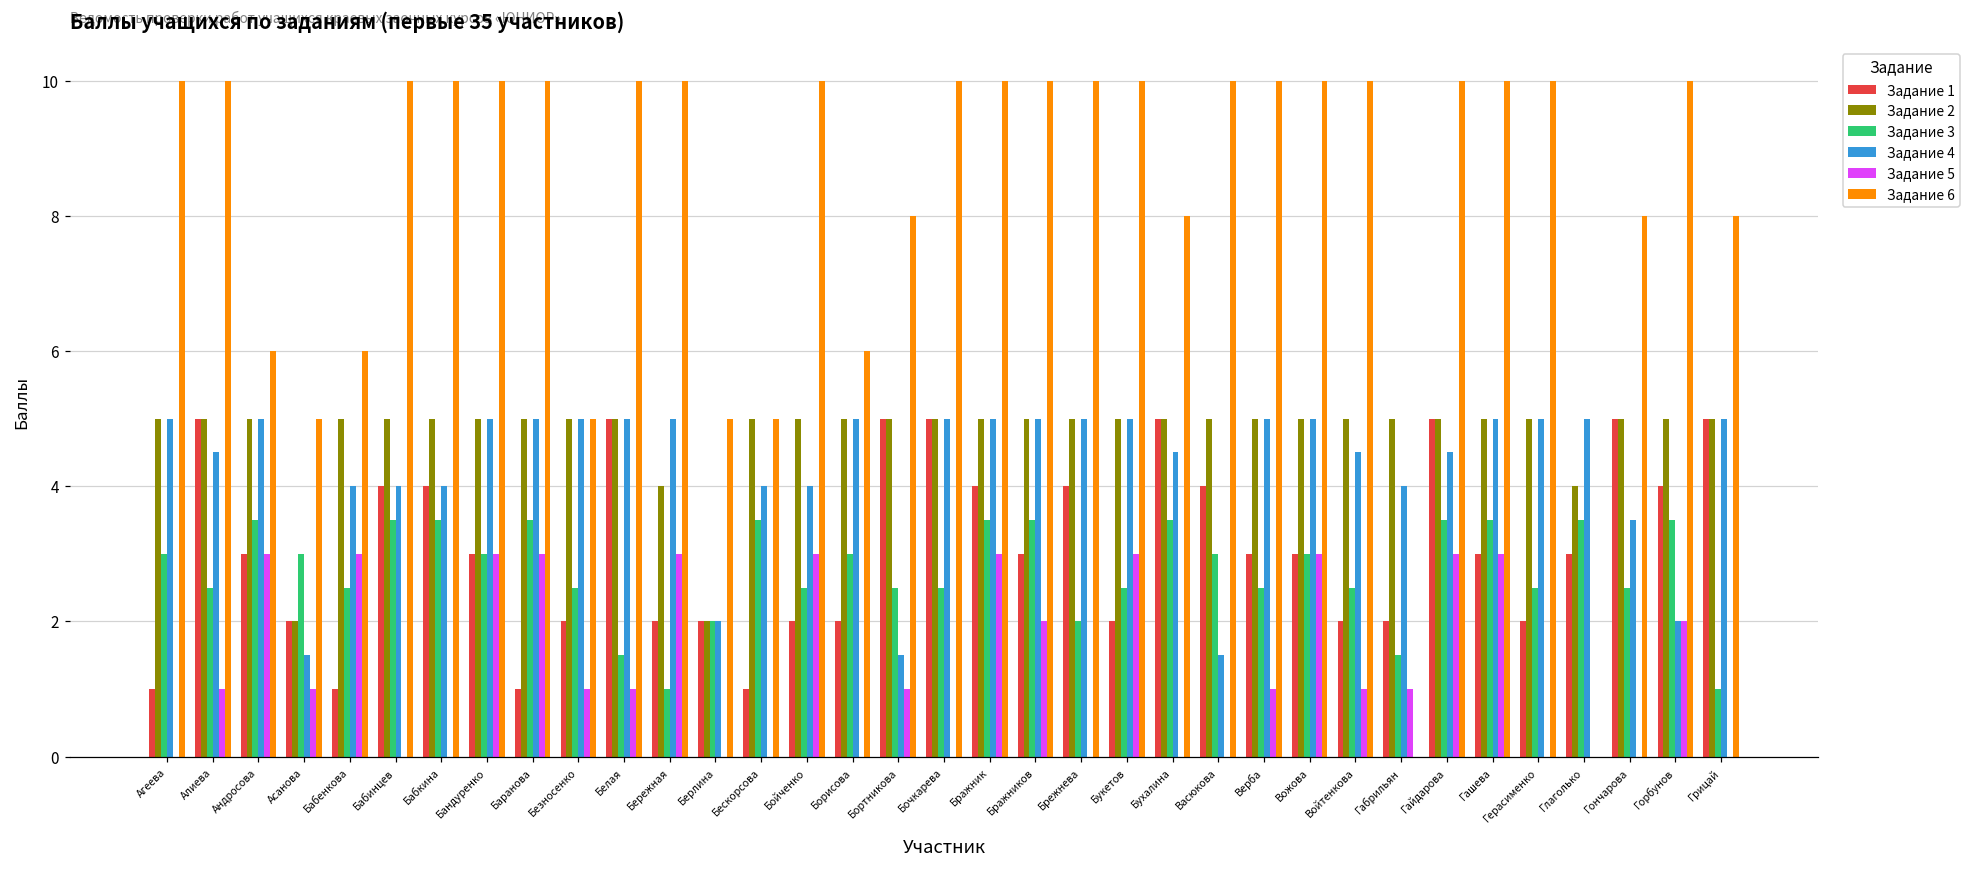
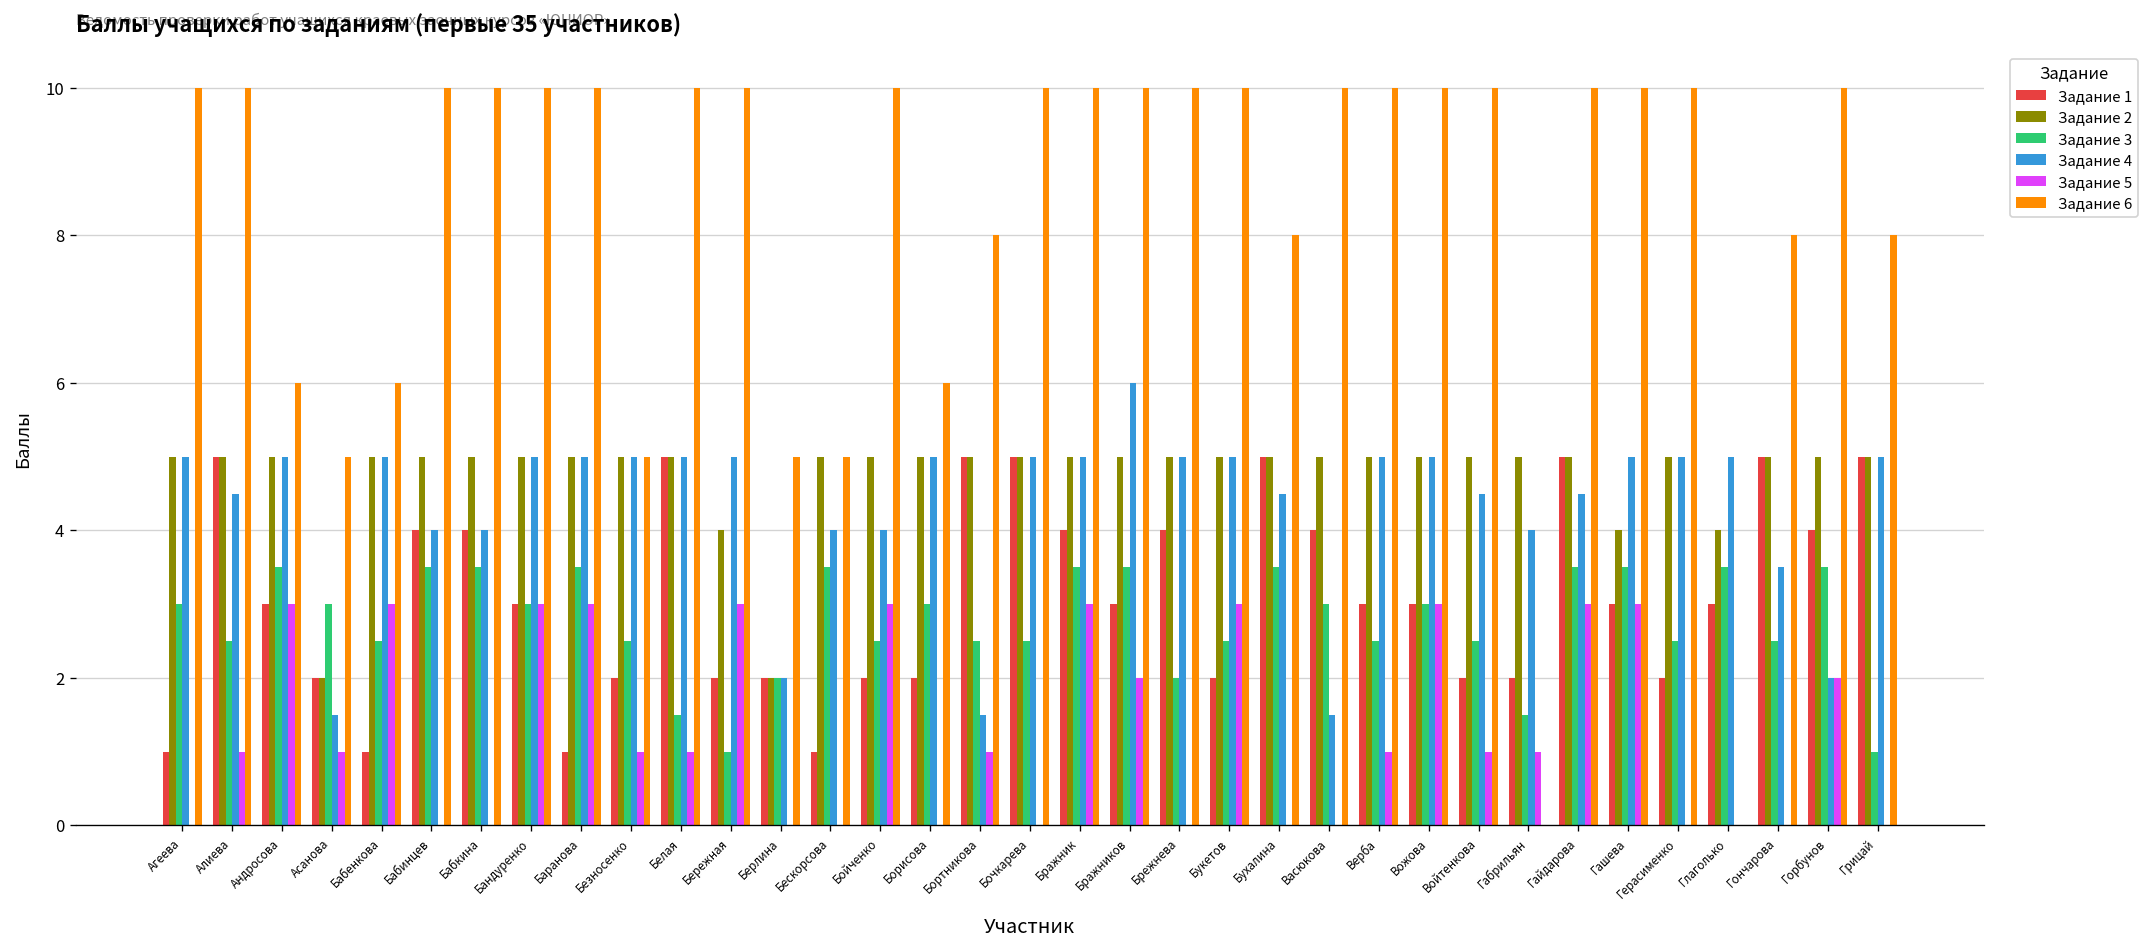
Задание 4, Бабенкова: 4 -> 5
Задание 4, Бражников: 5 -> 6
Задание 2, Гашева: 5 -> 4
